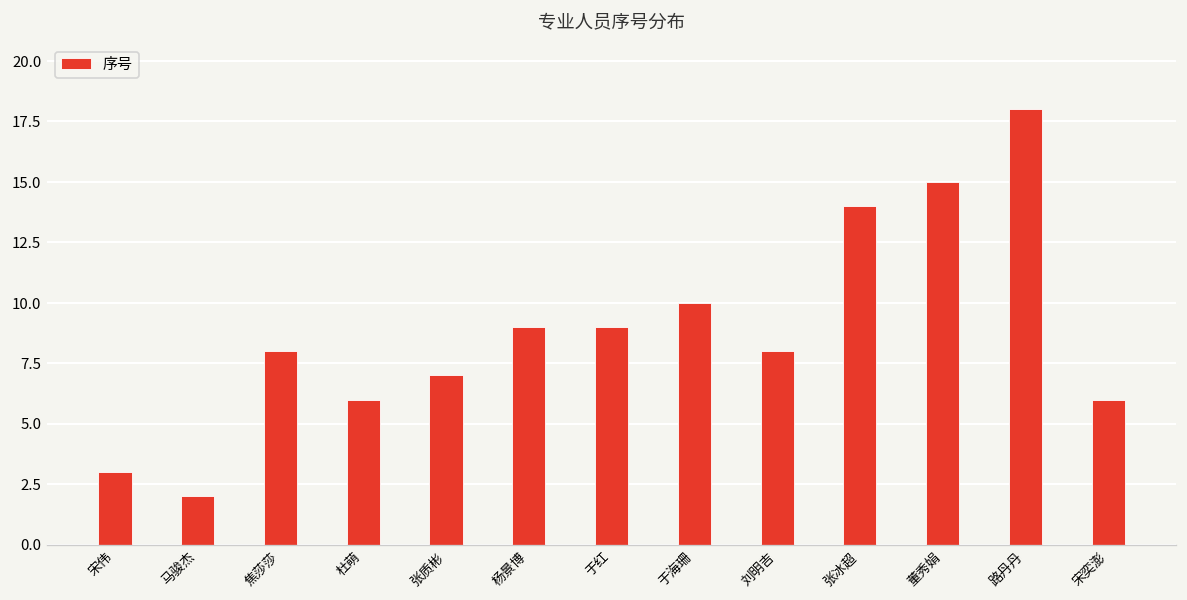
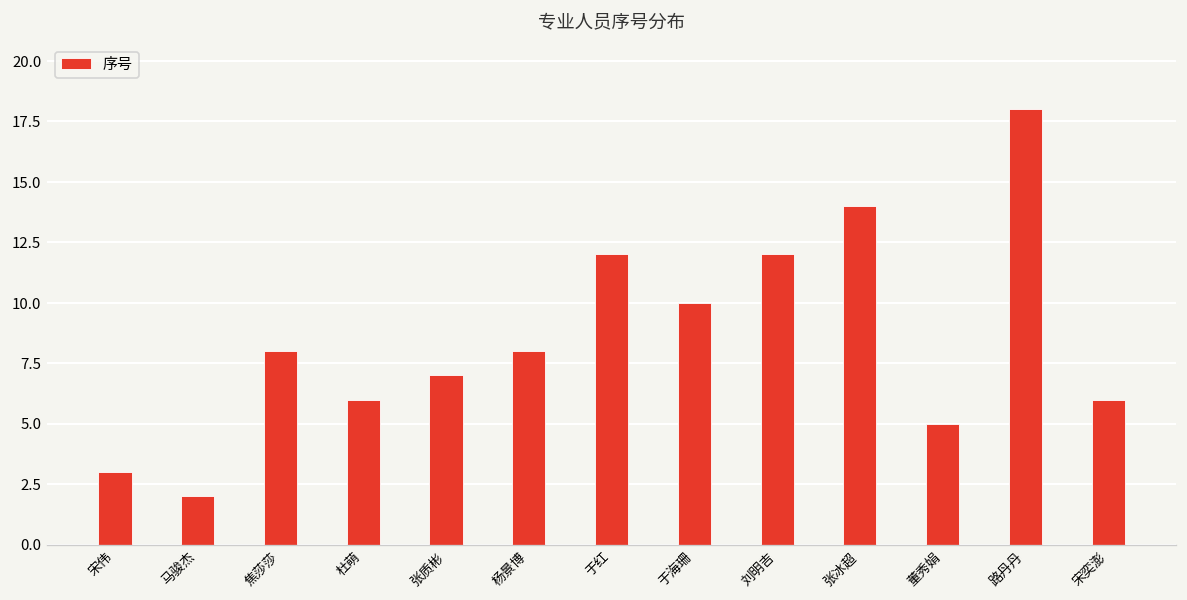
杨景博: 9 -> 8
于红: 9 -> 12
刘明吉: 8 -> 12
董秀娟: 15 -> 5
